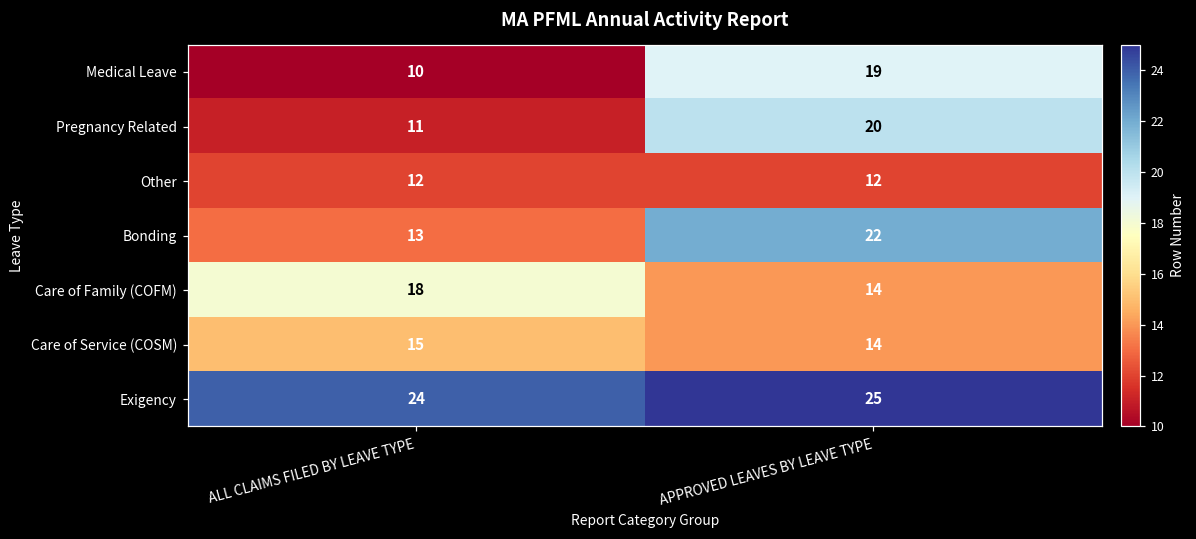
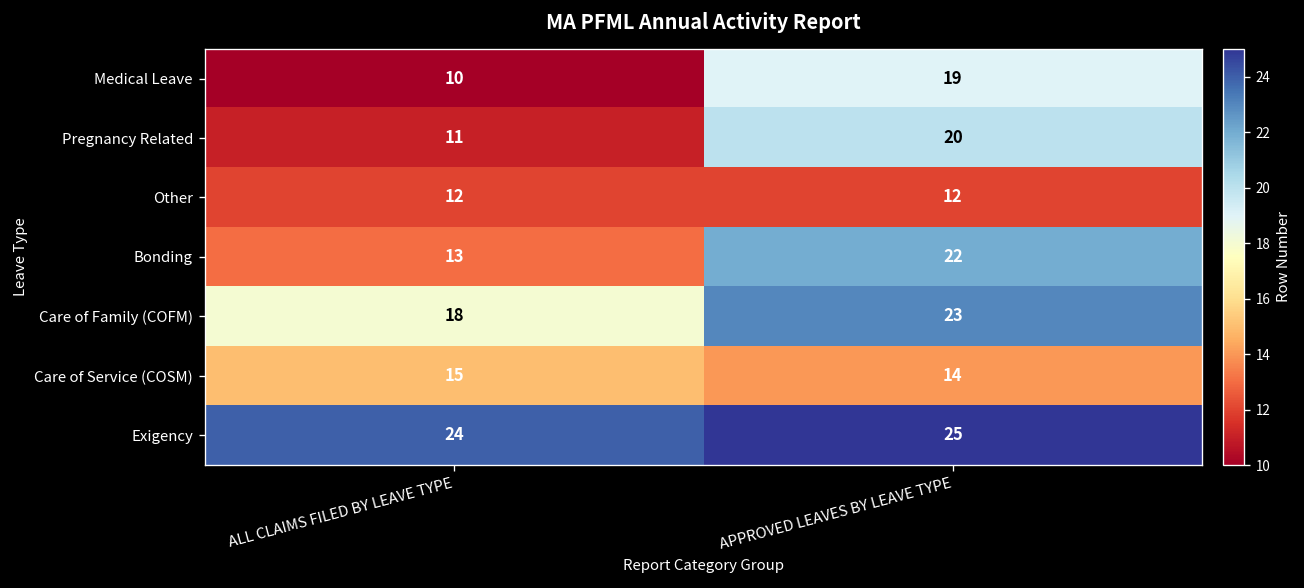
Care of Family (COFM), APPROVED LEAVES BY LEAVE TYPE: 14 -> 23
